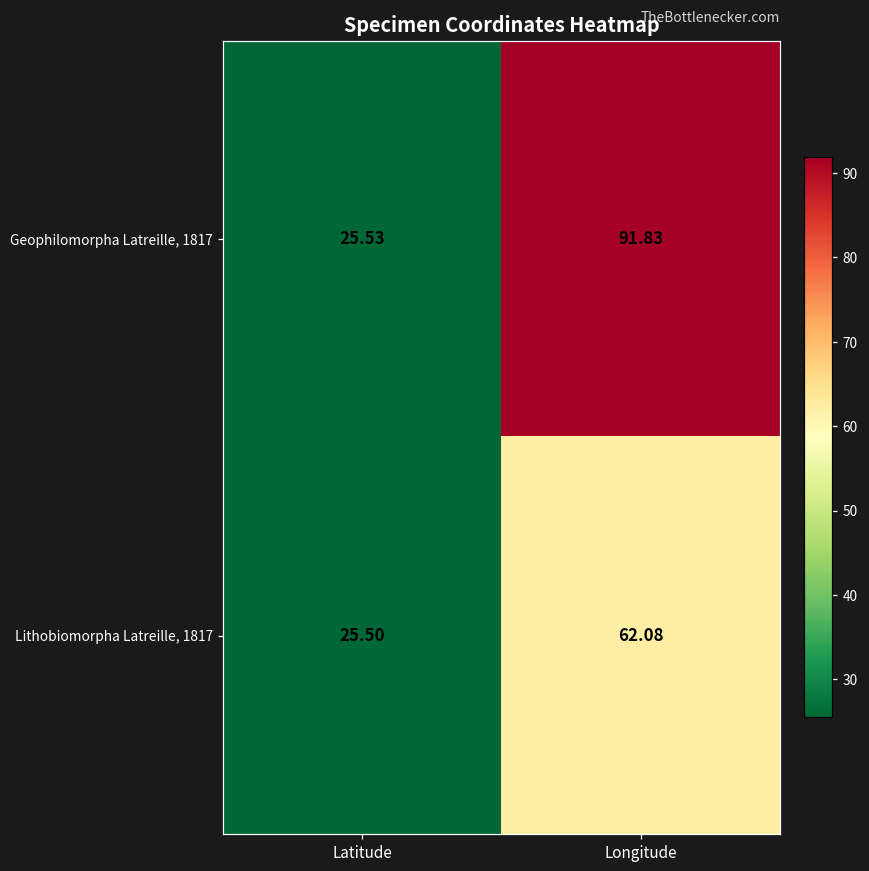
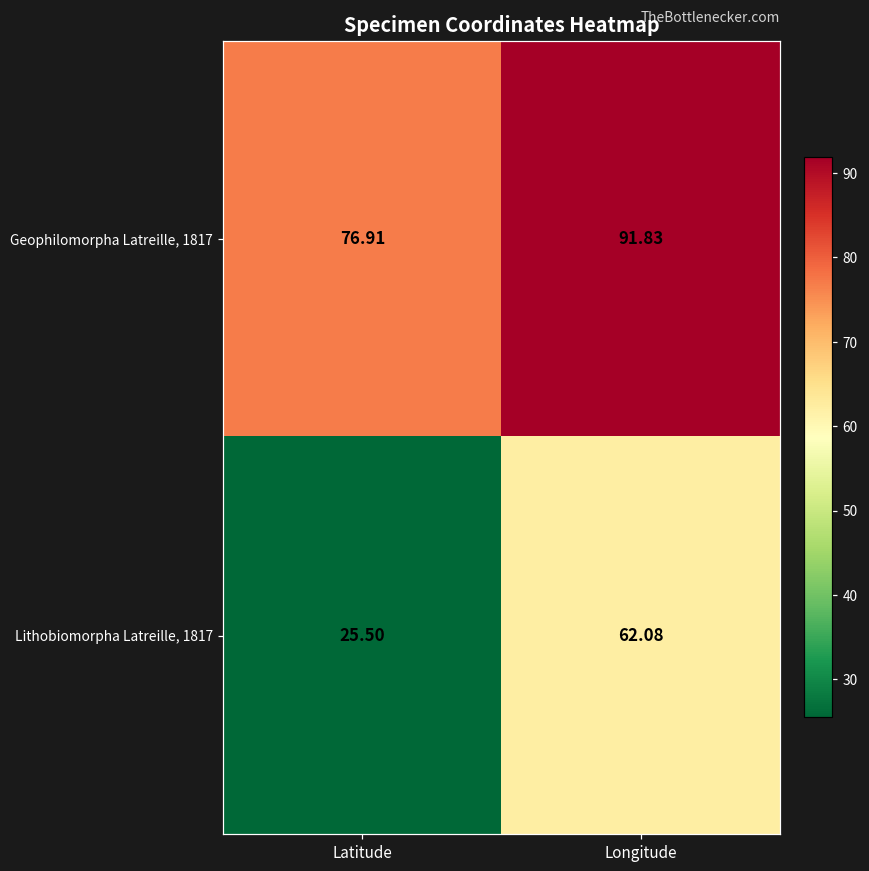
Geophilomorpha Latreille, 1817, Latitude: 25.53 -> 76.91
